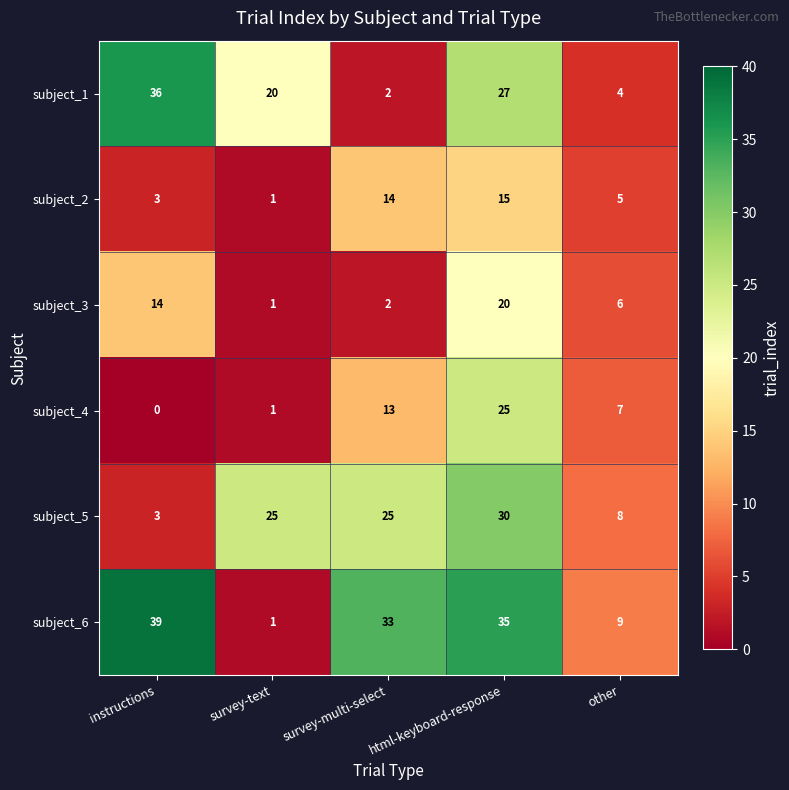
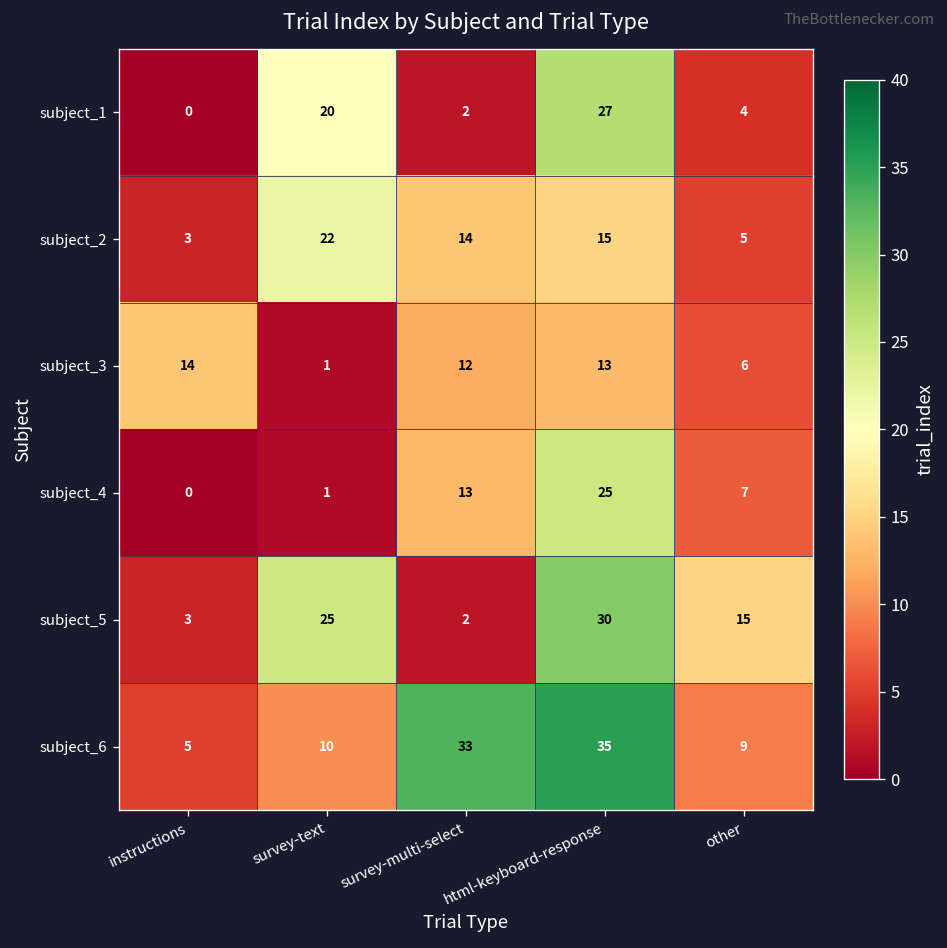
subject_1, instructions: 36 -> 0
subject_2, survey-text: 1 -> 22
subject_3, survey-multi-select: 2 -> 12
subject_3, html-keyboard-response: 20 -> 13
subject_5, survey-multi-select: 25 -> 2
subject_5, other: 8 -> 15
subject_6, instructions: 39 -> 5
subject_6, survey-text: 1 -> 10
